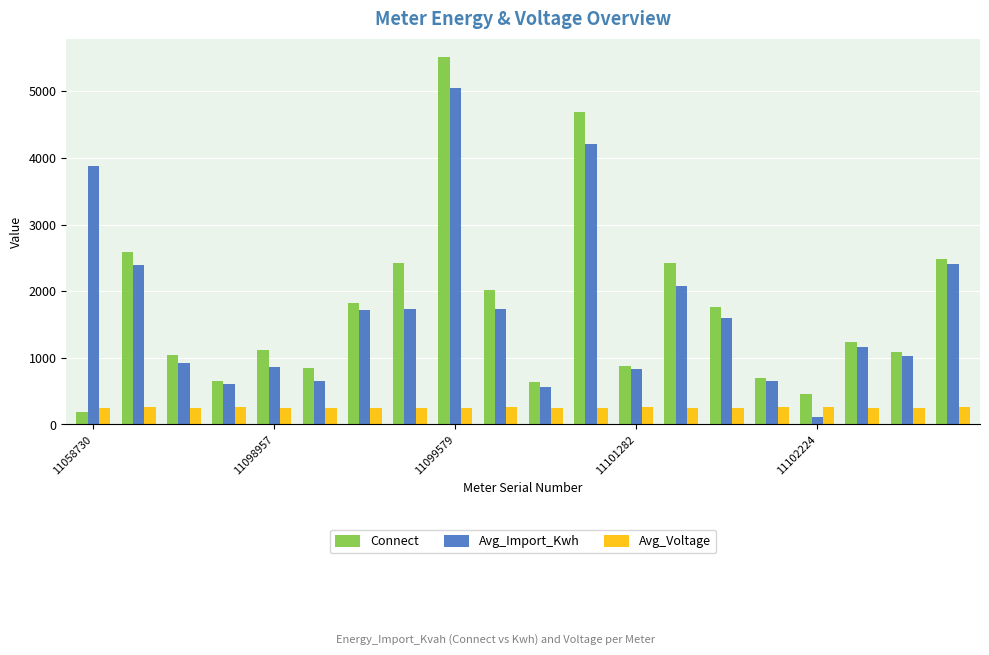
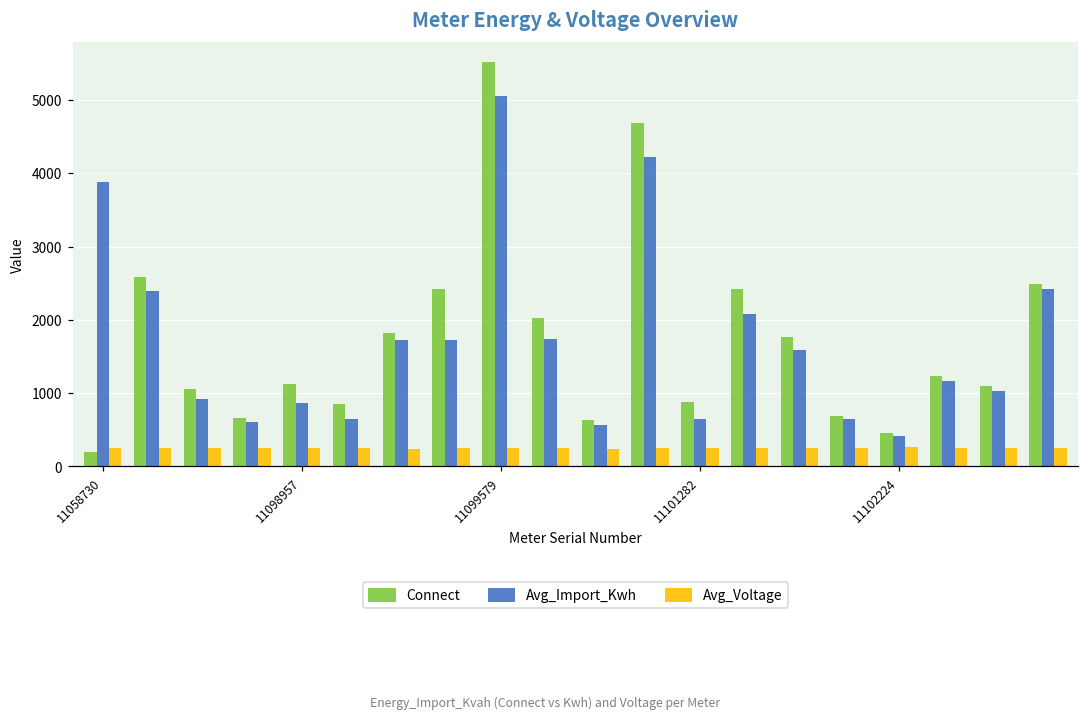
Avg_Import_Kwh, 11101282: 800 -> 600
Avg_Import_Kwh, 11102224: 100 -> 400
